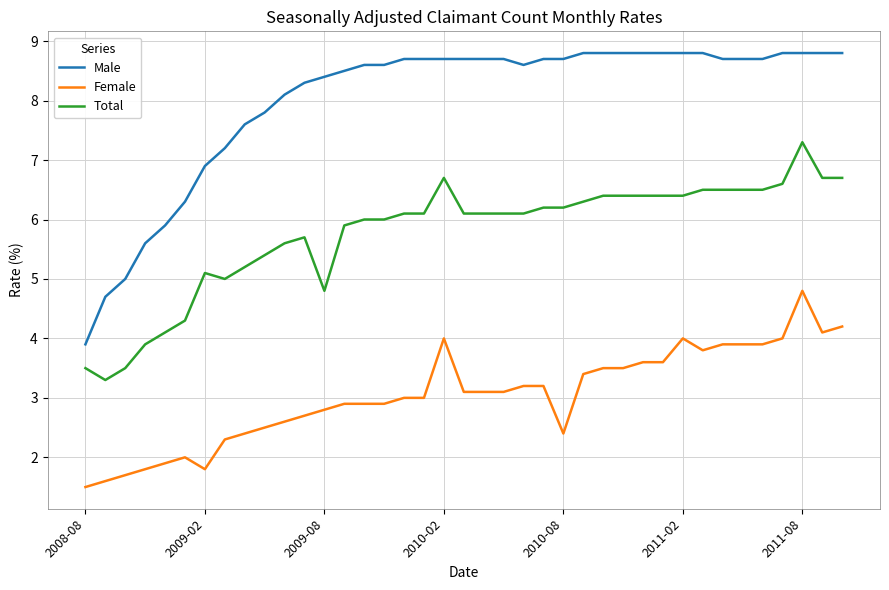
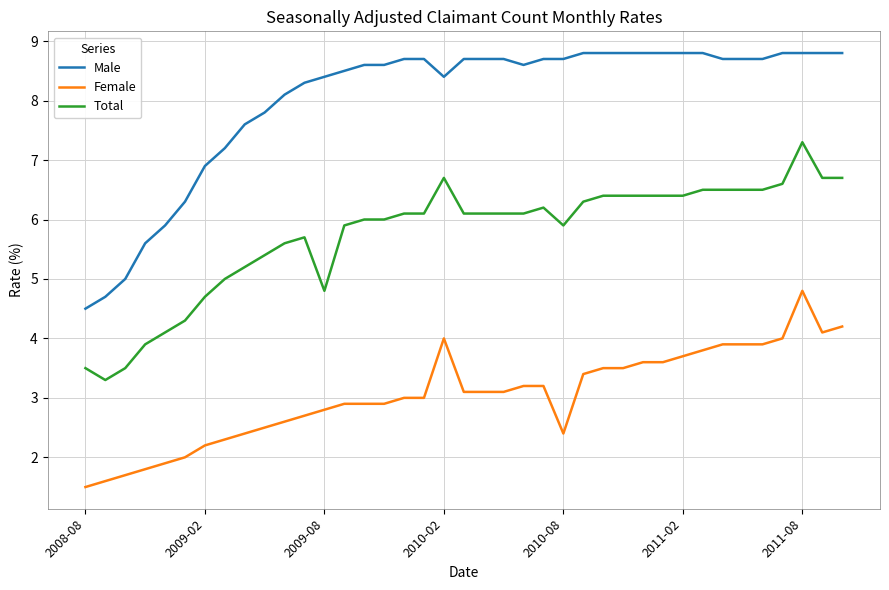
Male, 2008-08: 3.9 -> 4.5
Female, 2009-02: 1.8 -> 2.2
Total, 2009-02: 5.1 -> 4.7
Male, 2010-02: 8.7 -> 8.4
Total, 2010-08: 6.2 -> 5.9
Female, 2011-02: 4.0 -> 3.7
